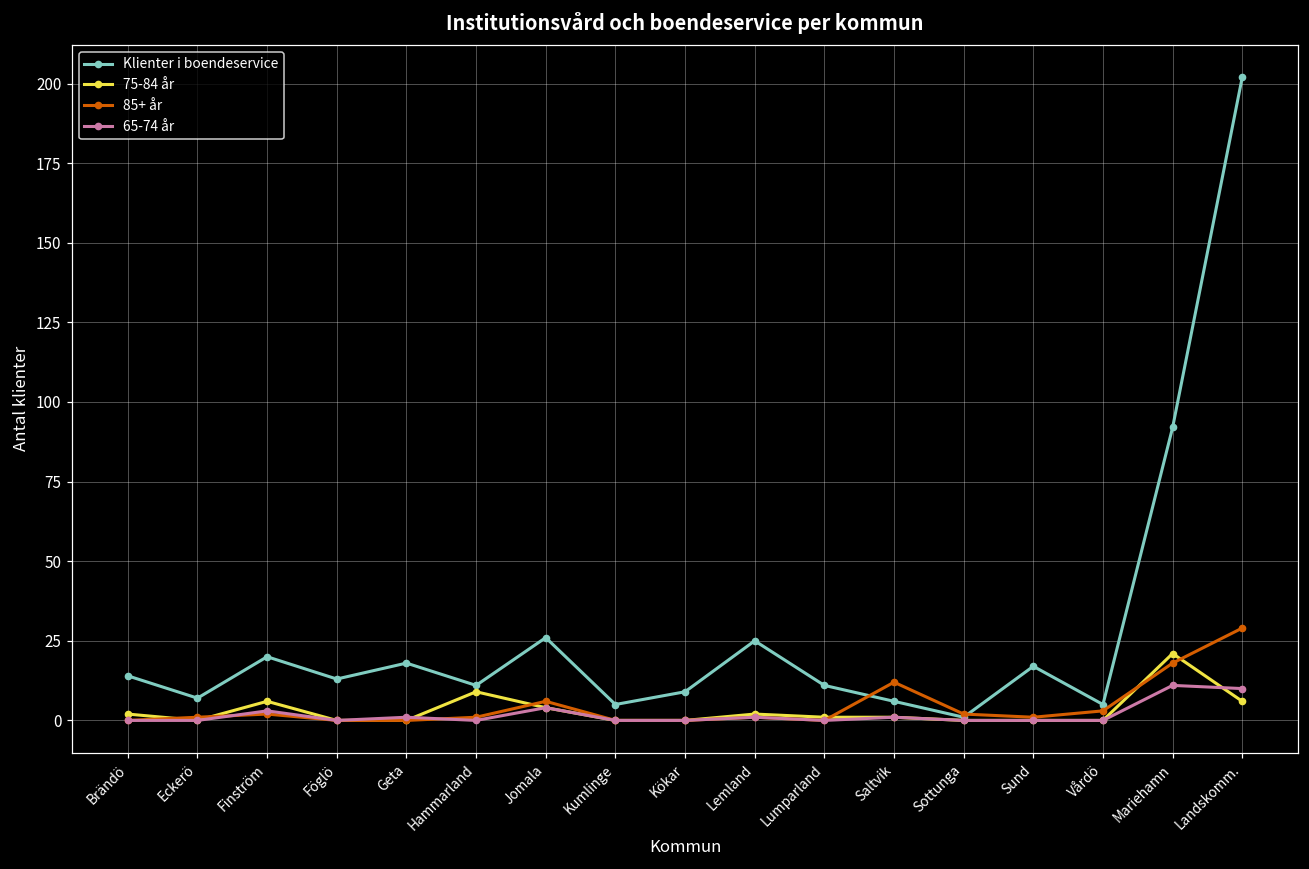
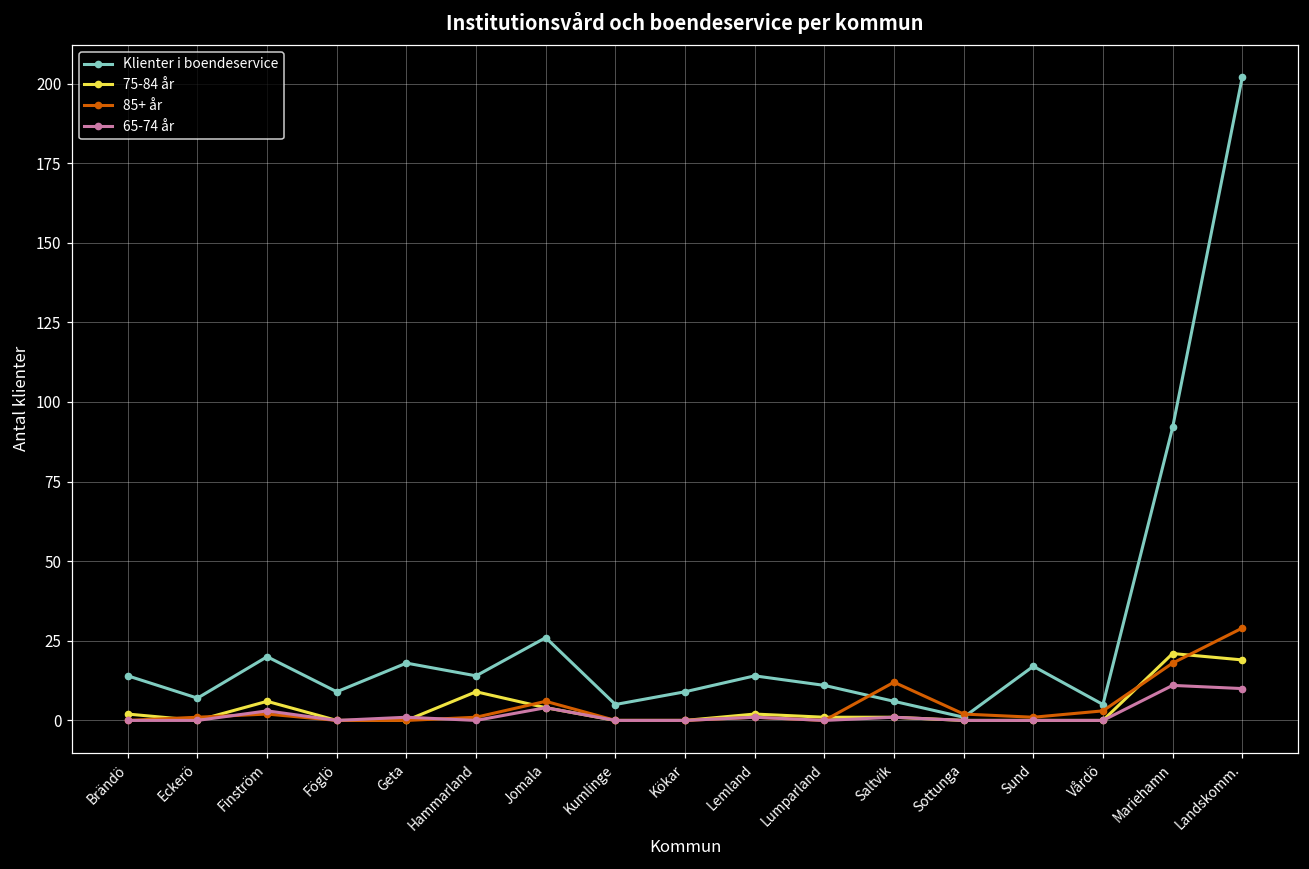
Klienter i boendeservice, Föglö: 13 -> 9
Klienter i boendeservice, Hammarland: 11 -> 14
Klienter i boendeservice, Lemland: 25 -> 14
75-84 år, Landskomm.: 6 -> 19
